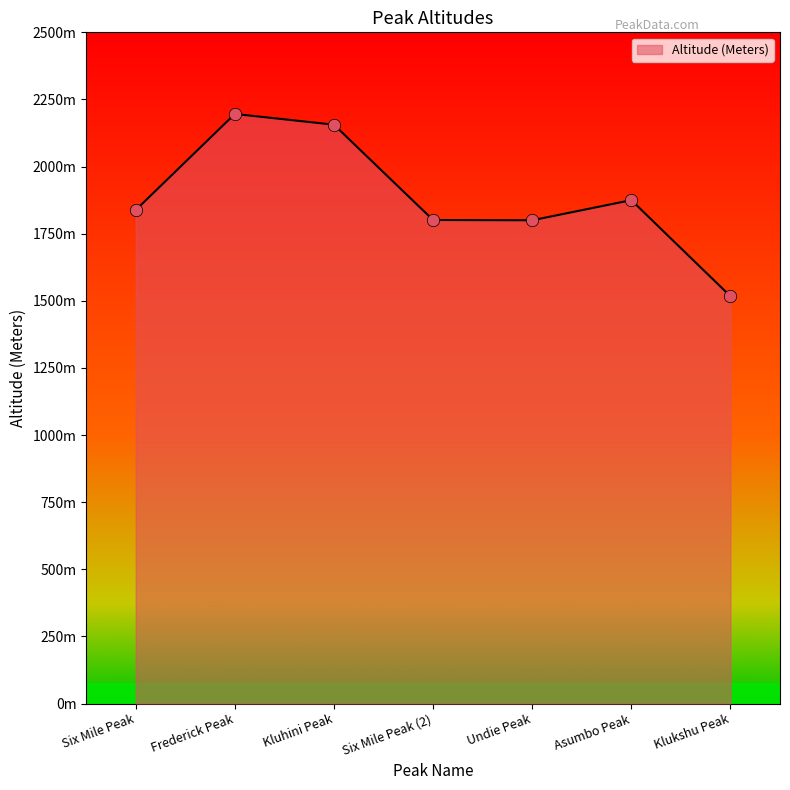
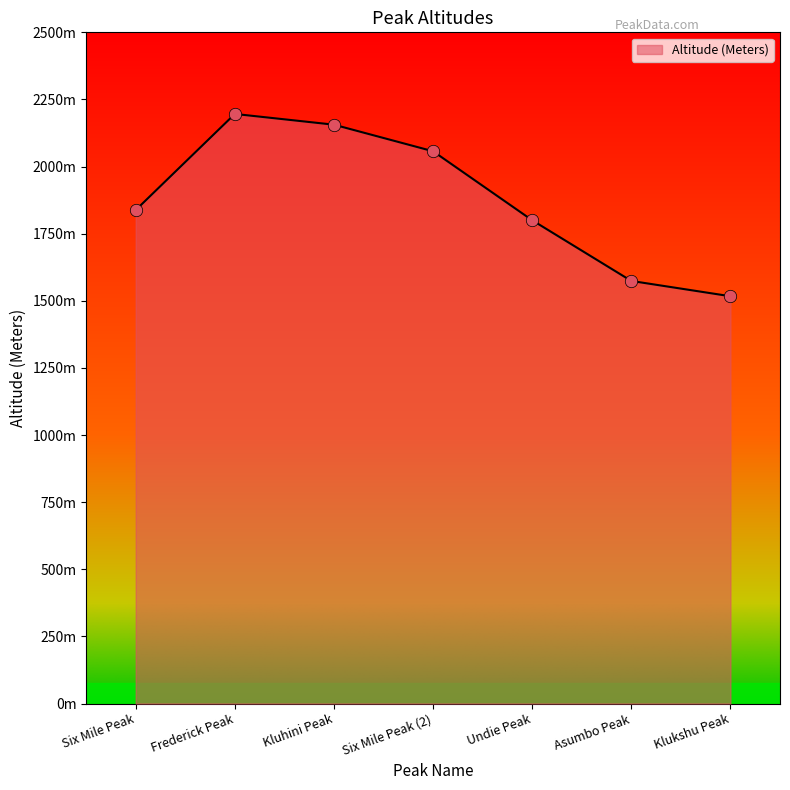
Six Mile Peak (2): 1800m -> 2060m
Asumbo Peak: 1880m -> 1570m
